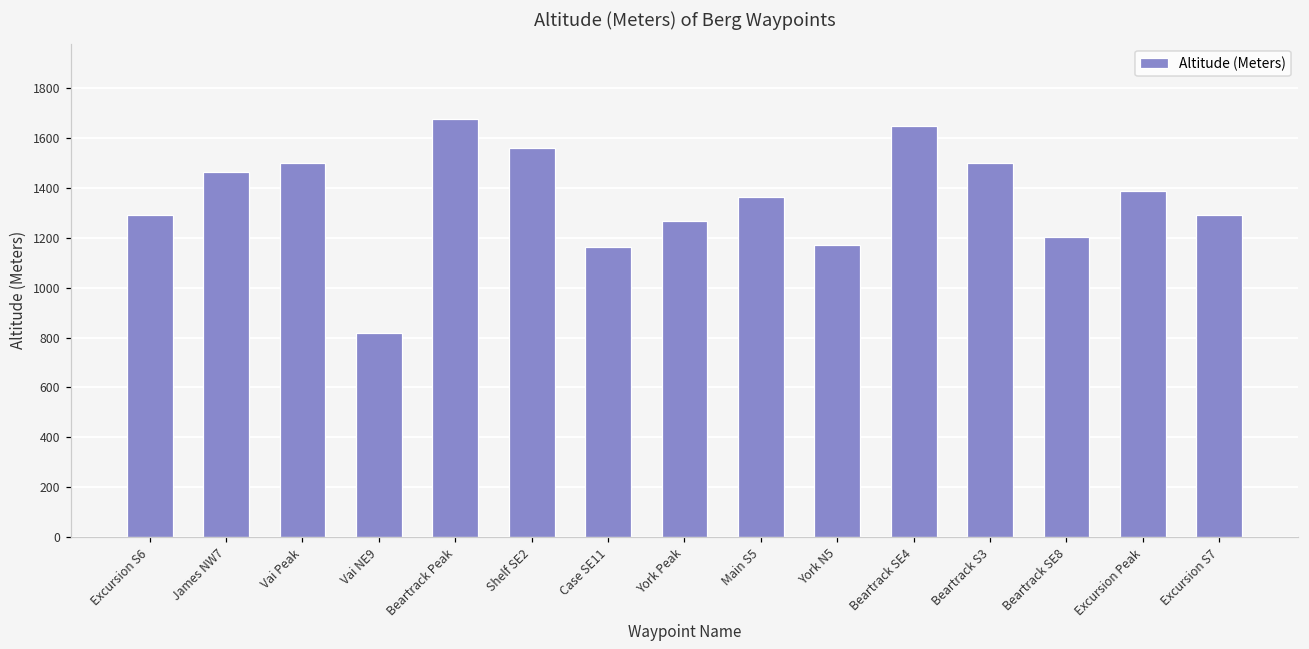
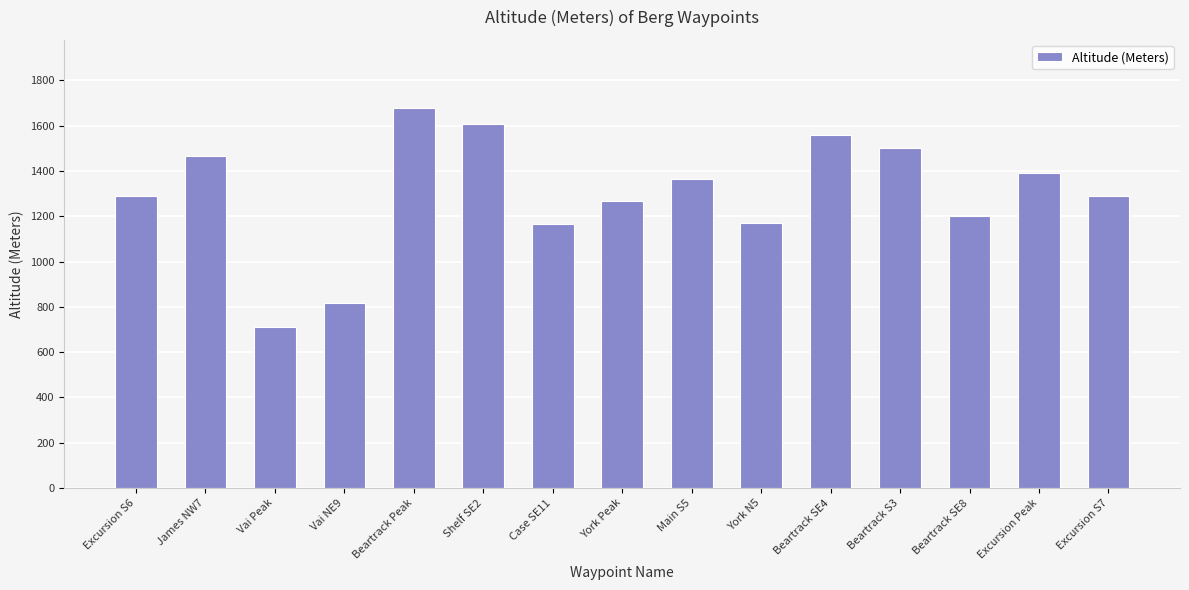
Vai Peak: 1500 -> 710
Shelf SE2: 1560 -> 1610
Beartrack SE4: 1650 -> 1560
